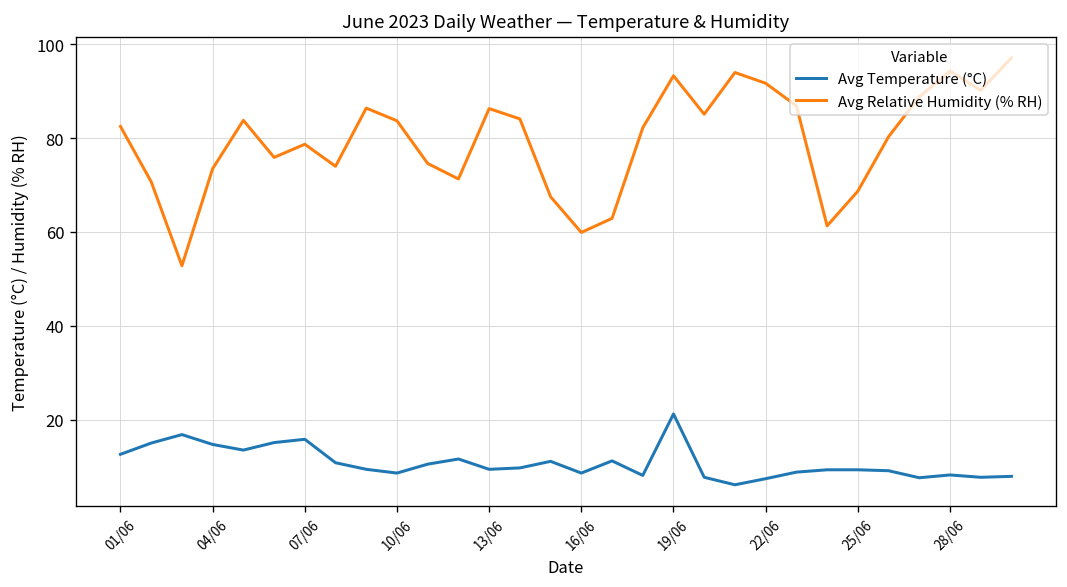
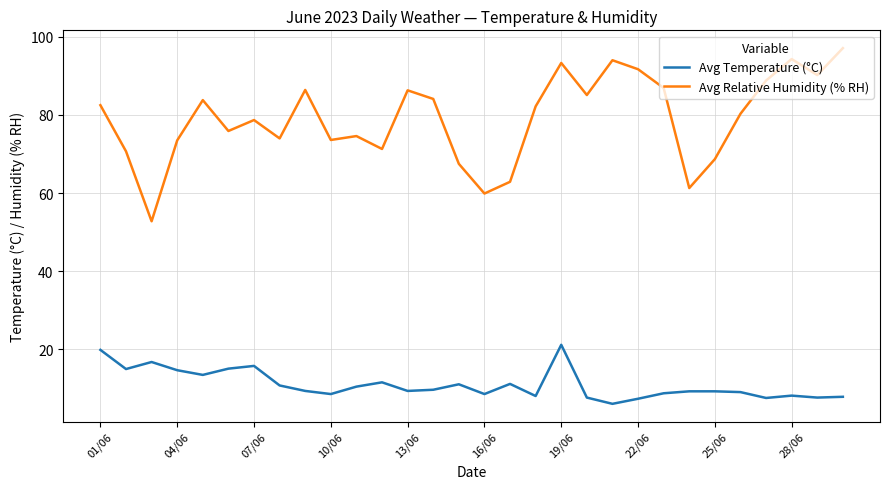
Avg Temperature (°C), 01/06: 13 -> 20
Avg Relative Humidity (% RH), 10/06: 84 -> 74
